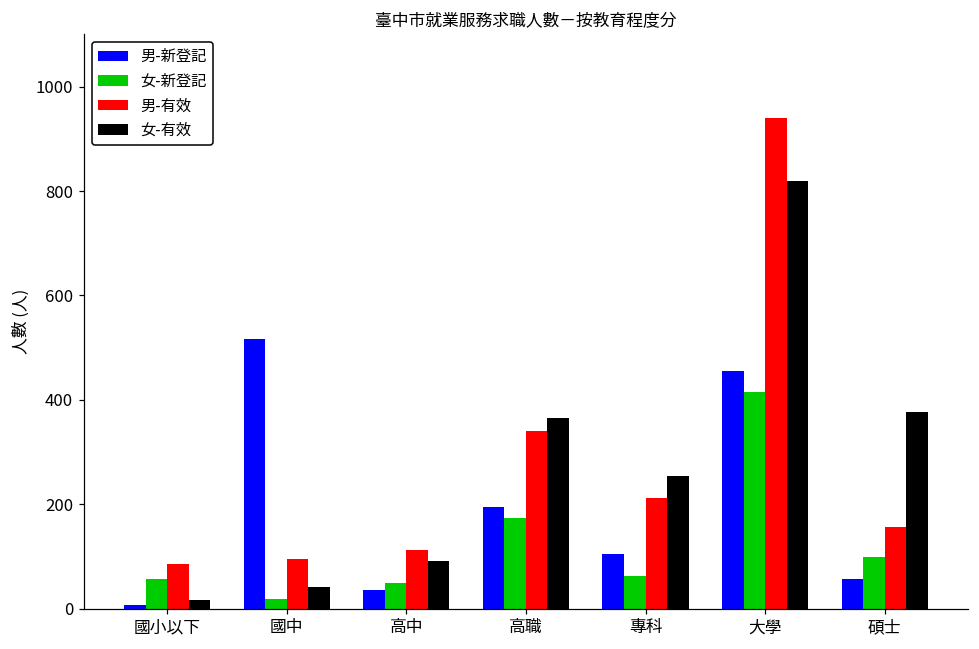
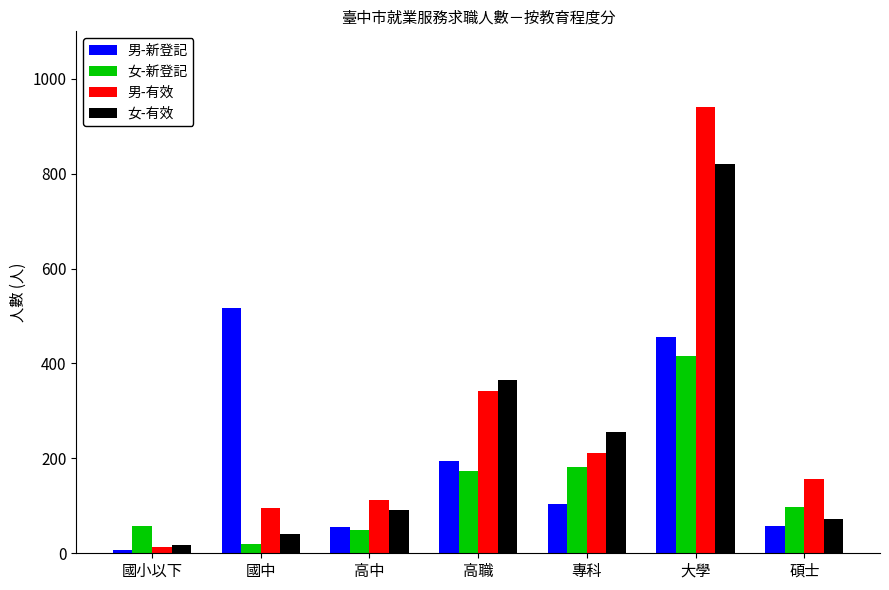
男-有效, 國小以下: 90 -> 10
男-新登記, 高中: 40 -> 60
女-新登記, 專科: 60 -> 180
女-有效, 碩士: 380 -> 70
